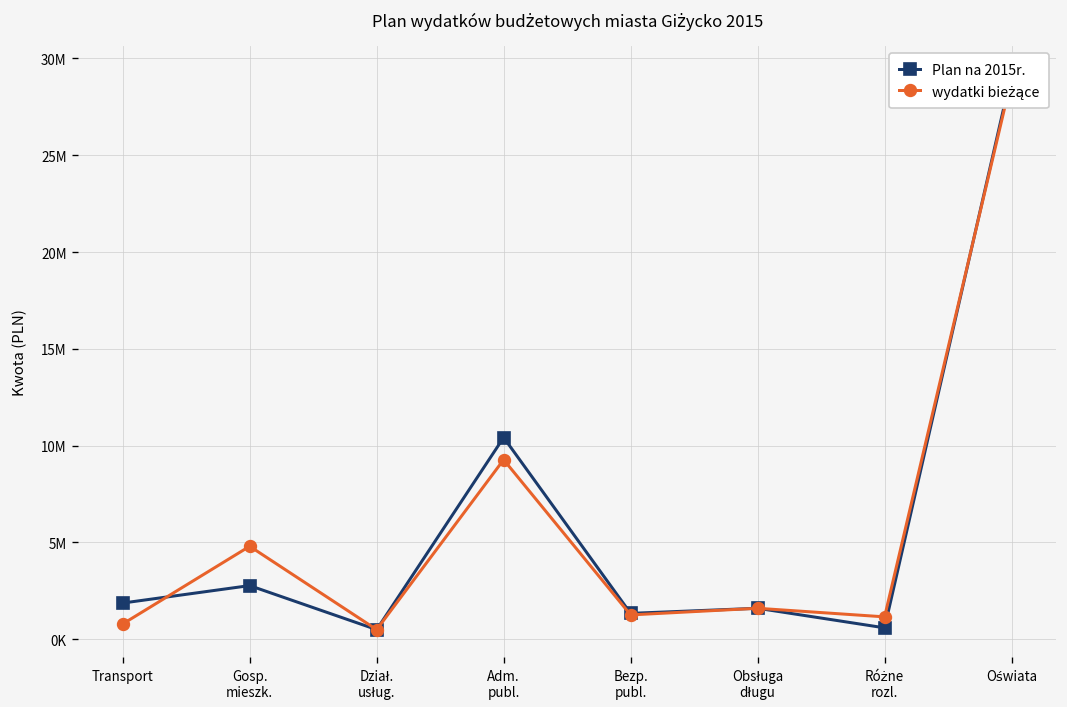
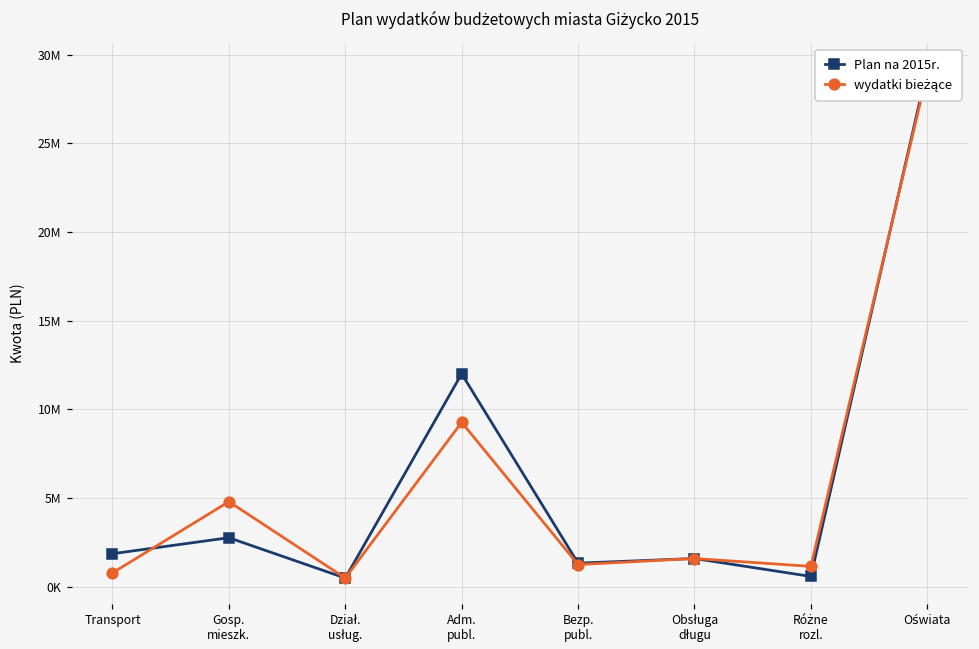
Plan na 2015r., Adm. publ.: 10400000 -> 12000000
